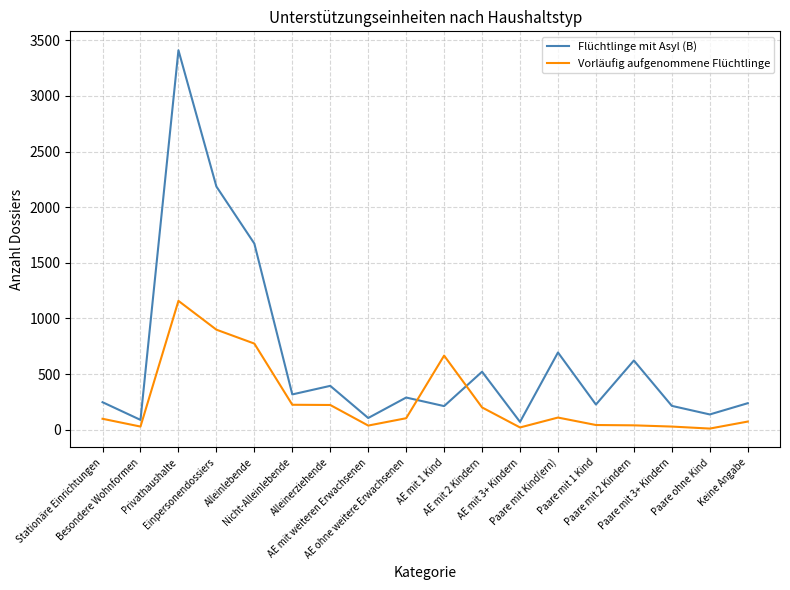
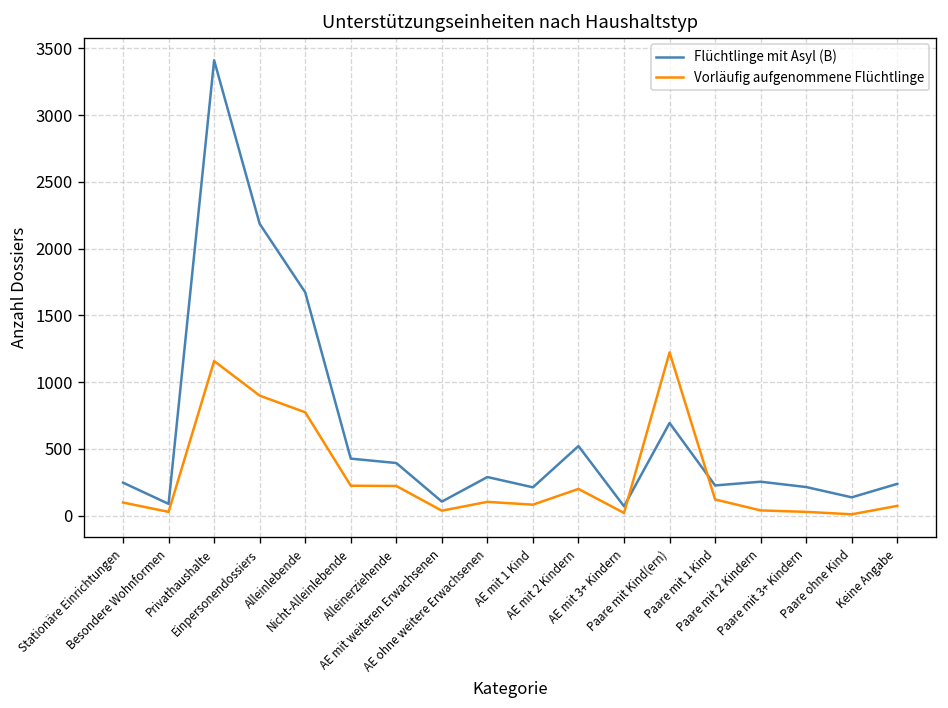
Flüchtlinge mit Asyl (B), Nicht-Alleinlebende: 320 -> 430
Vorläufig aufgenommene Flüchtlinge, AE mit 1 Kind: 670 -> 80
Vorläufig aufgenommene Flüchtlinge, Paare mit Kind(ern): 110 -> 1220
Vorläufig aufgenommene Flüchtlinge, Paare mit 1 Kind: 40 -> 120
Flüchtlinge mit Asyl (B), Paare mit 2 Kindern: 620 -> 250
